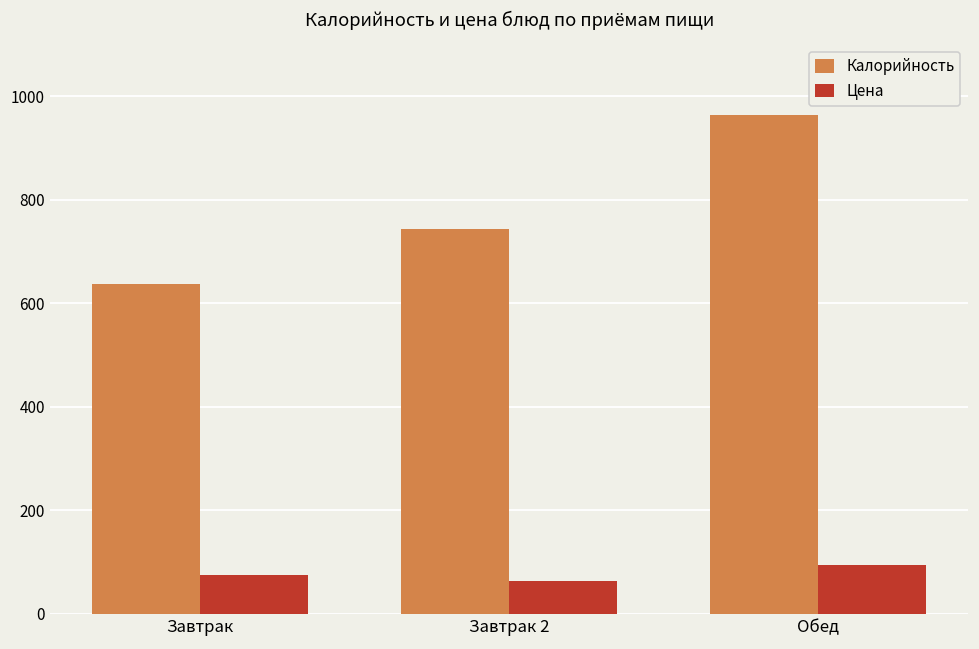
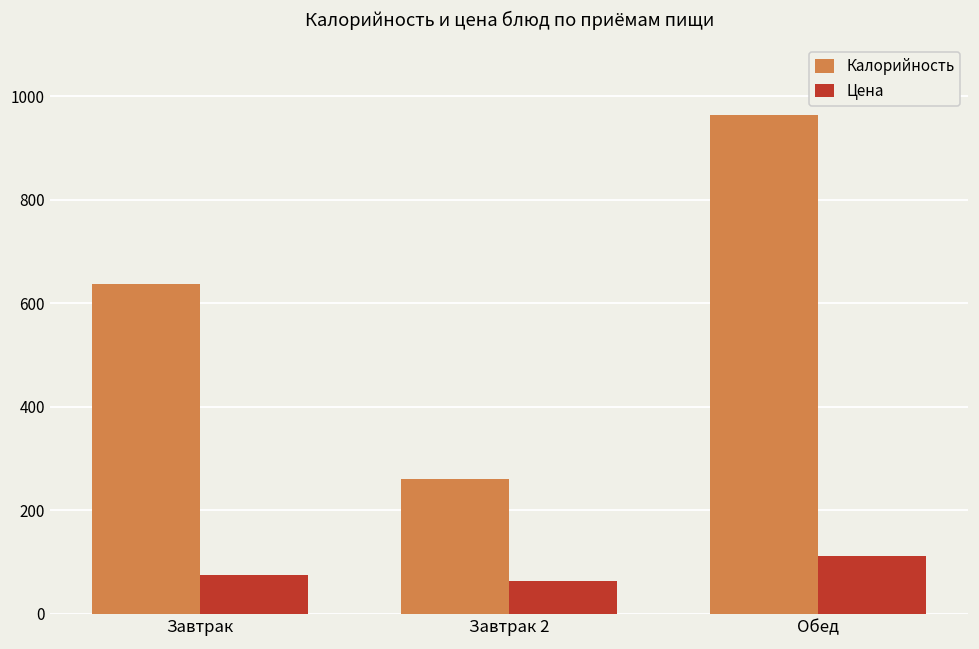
Калорийность, Завтрак 2: 740 -> 260
Цена, Обед: 100 -> 110
